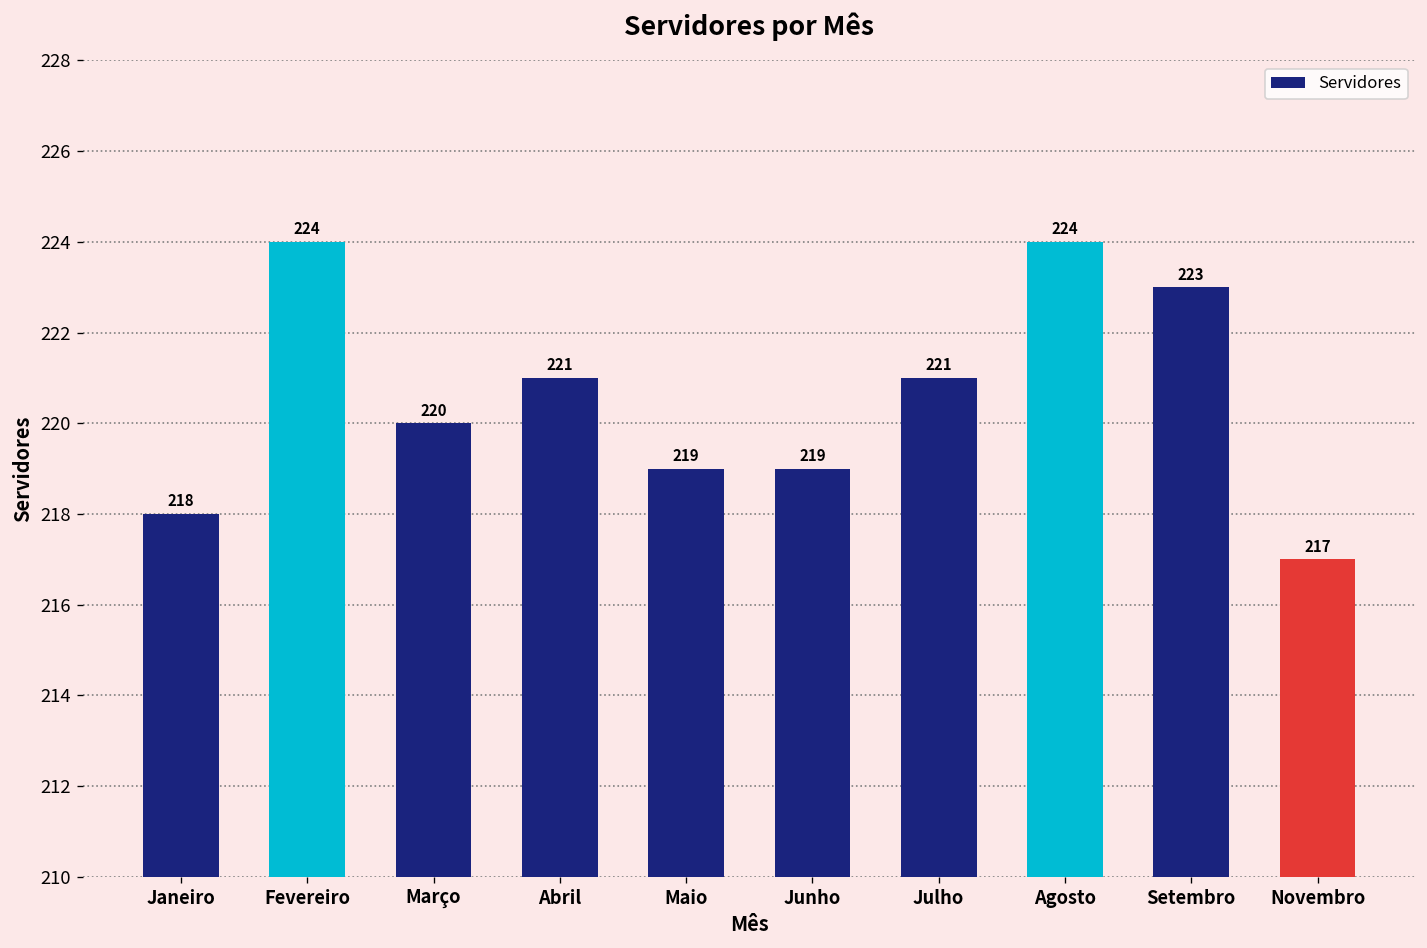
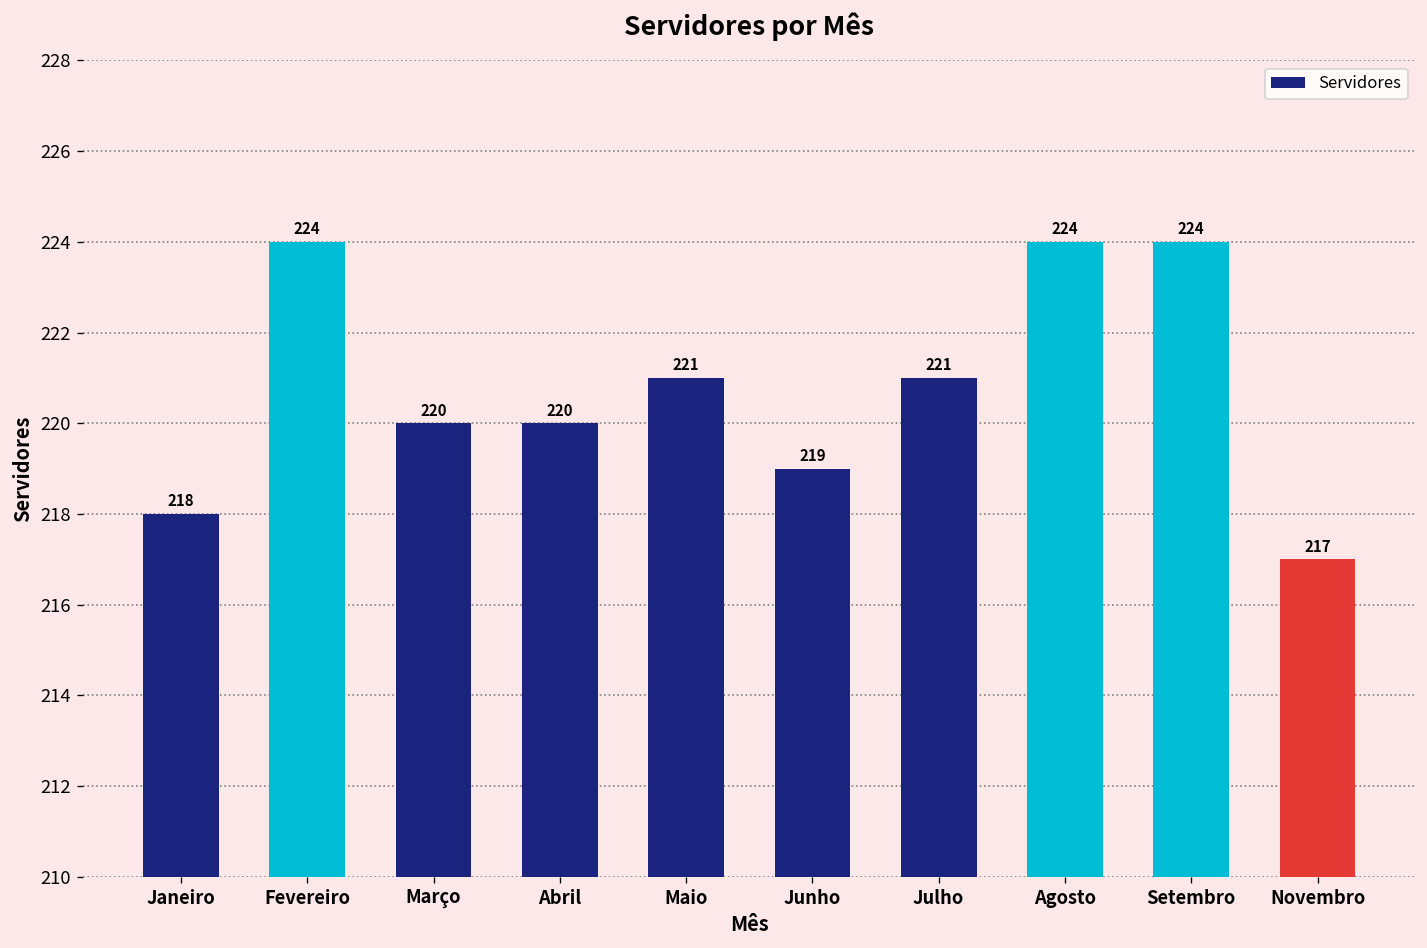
Abril: 221 -> 220
Maio: 219 -> 221
Setembro: 223 -> 224
